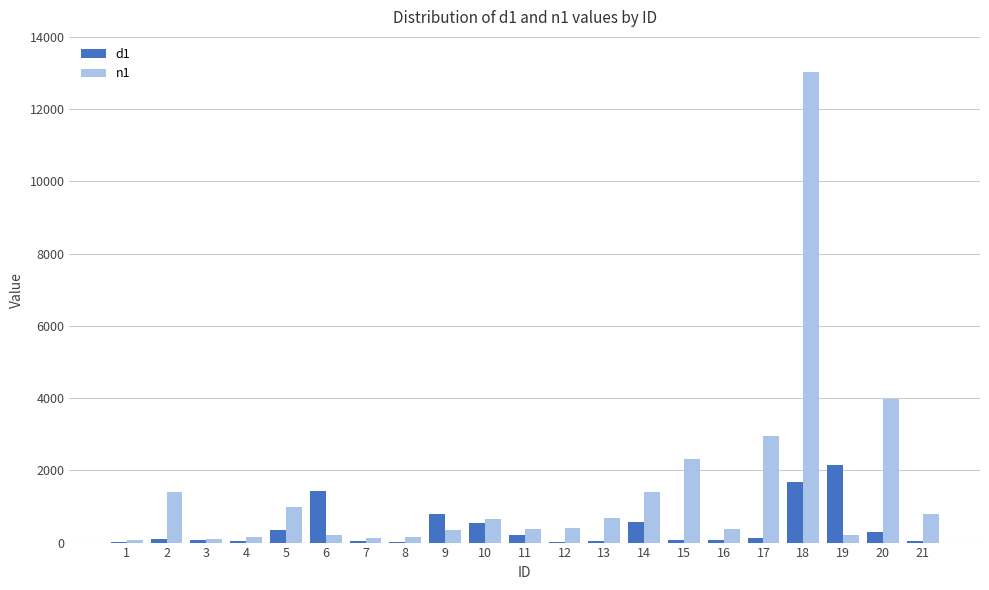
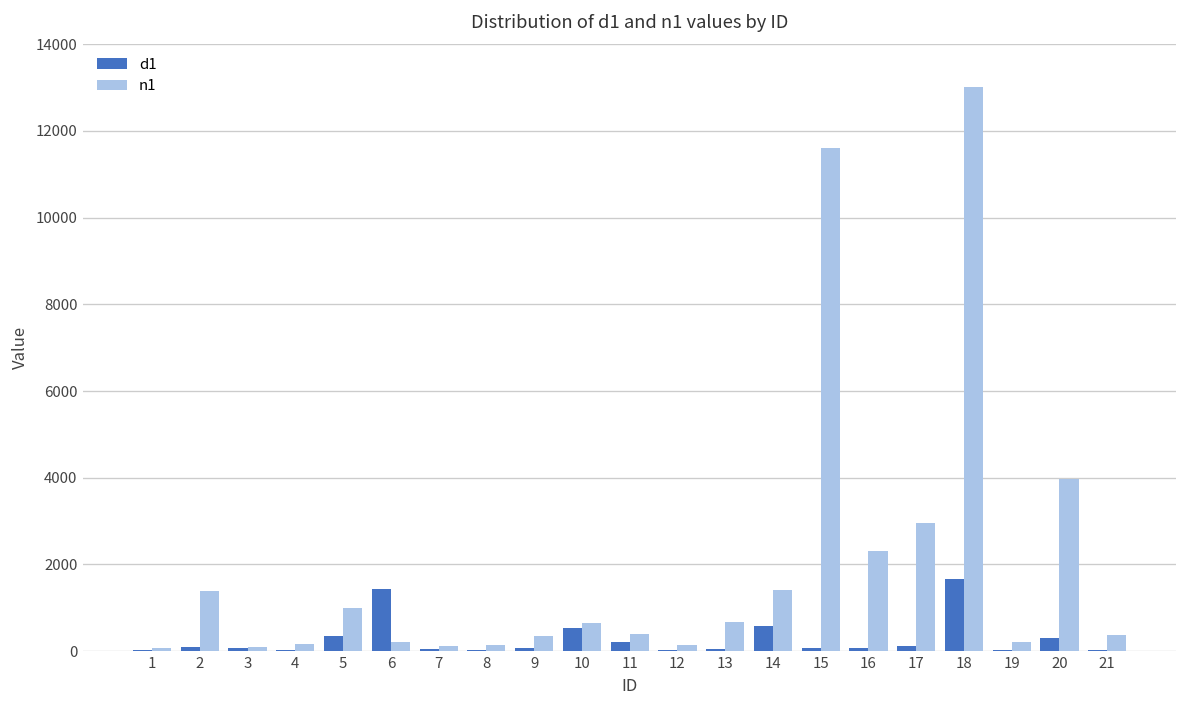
d1, 9: 800 -> 100
n1, 12: 400 -> 100
n1, 15: 2300 -> 11600
n1, 16: 400 -> 2300
d1, 19: 2100 -> 0
n1, 21: 800 -> 400
